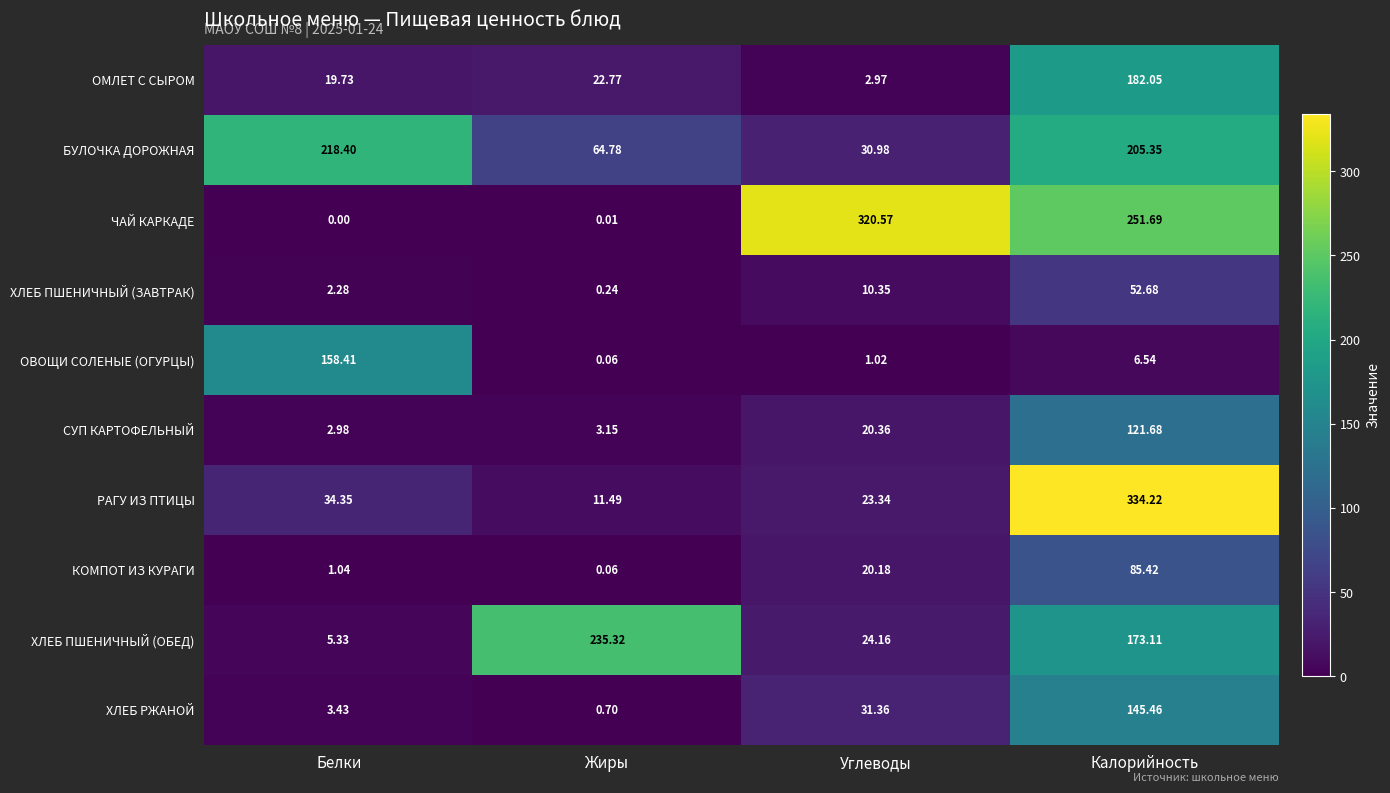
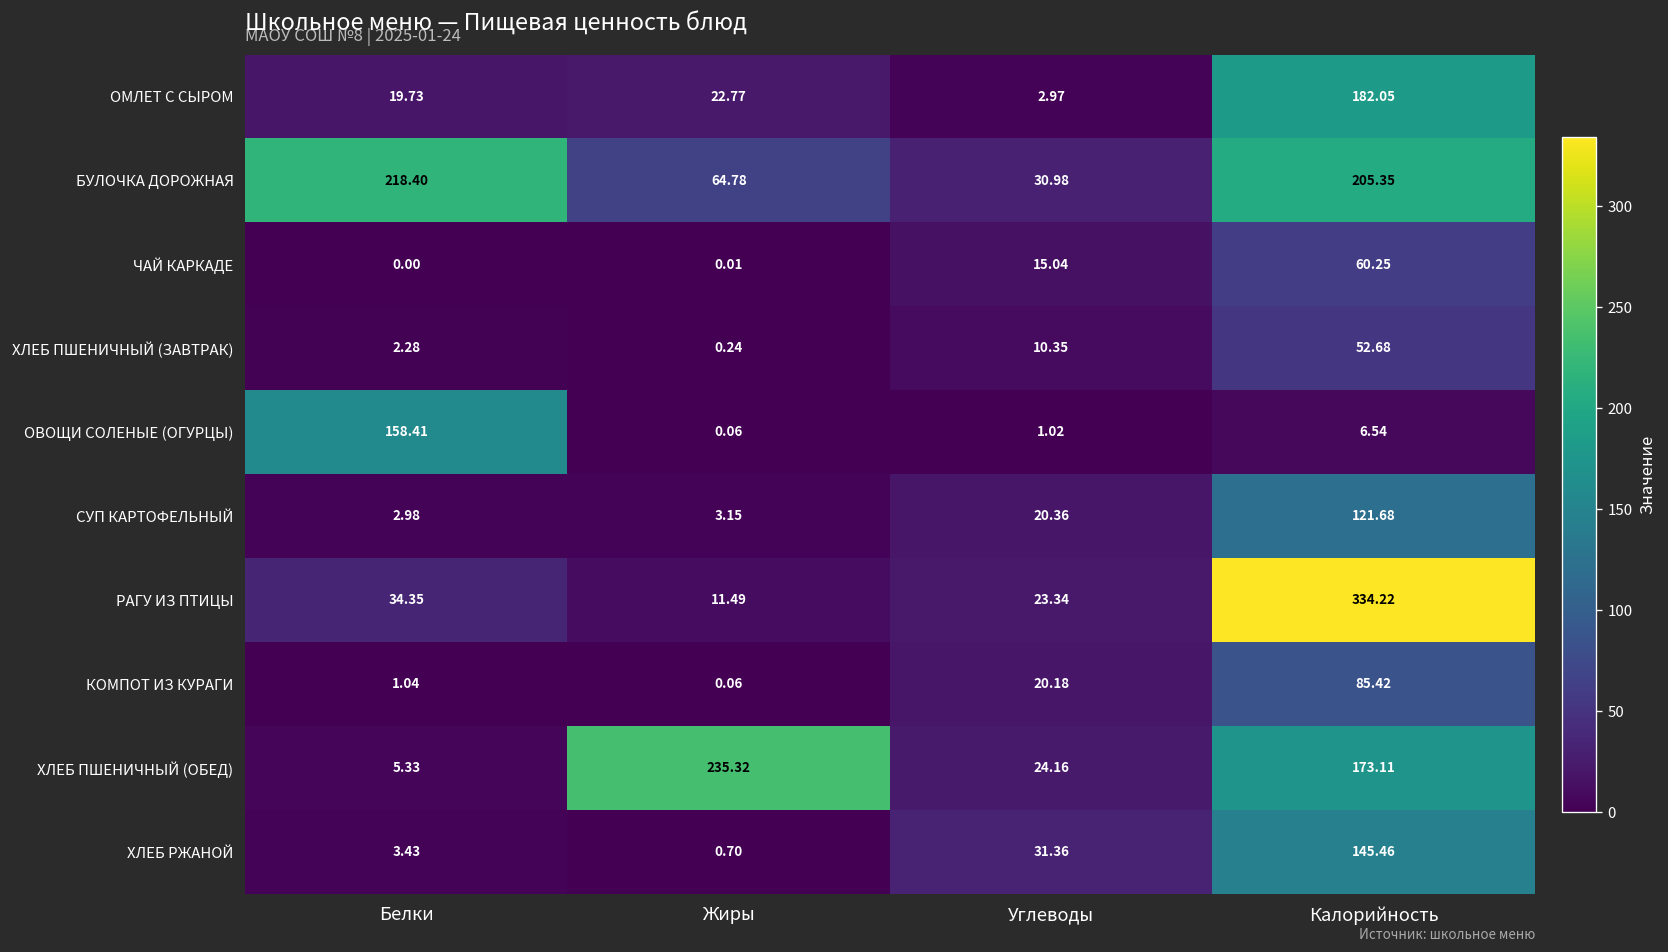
ЧАЙ КАРКАДЕ, Углеводы: 320.57 -> 15.04
ЧАЙ КАРКАДЕ, Калорийность: 251.69 -> 60.25
